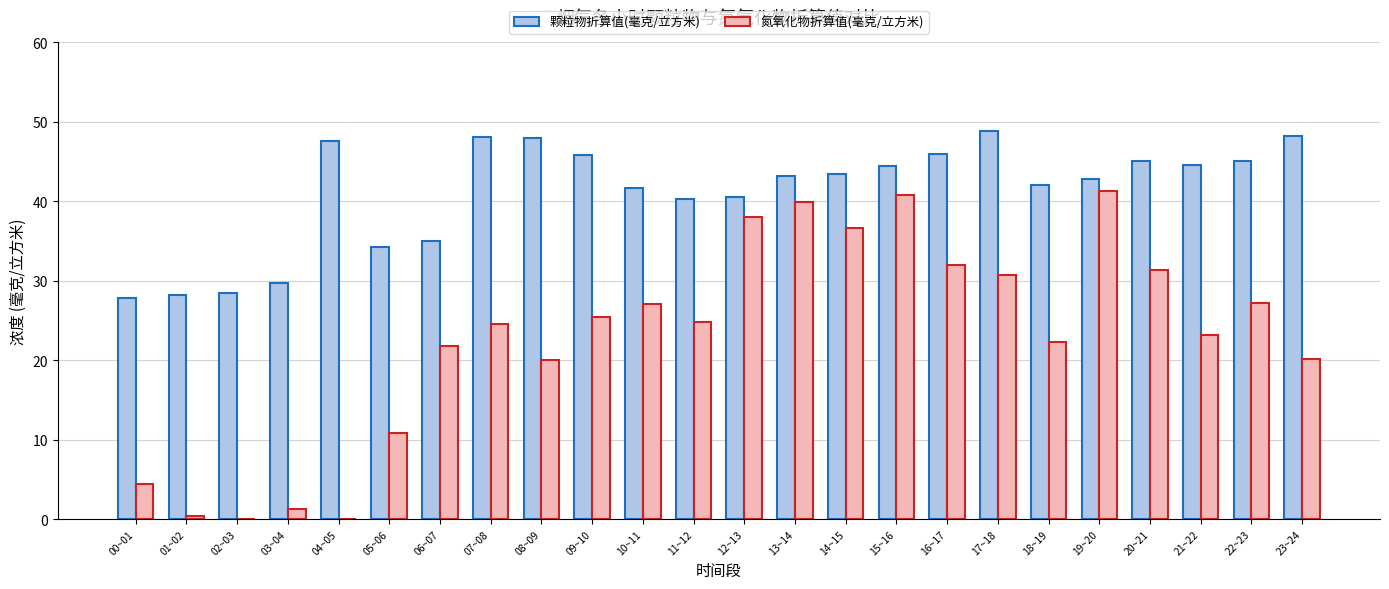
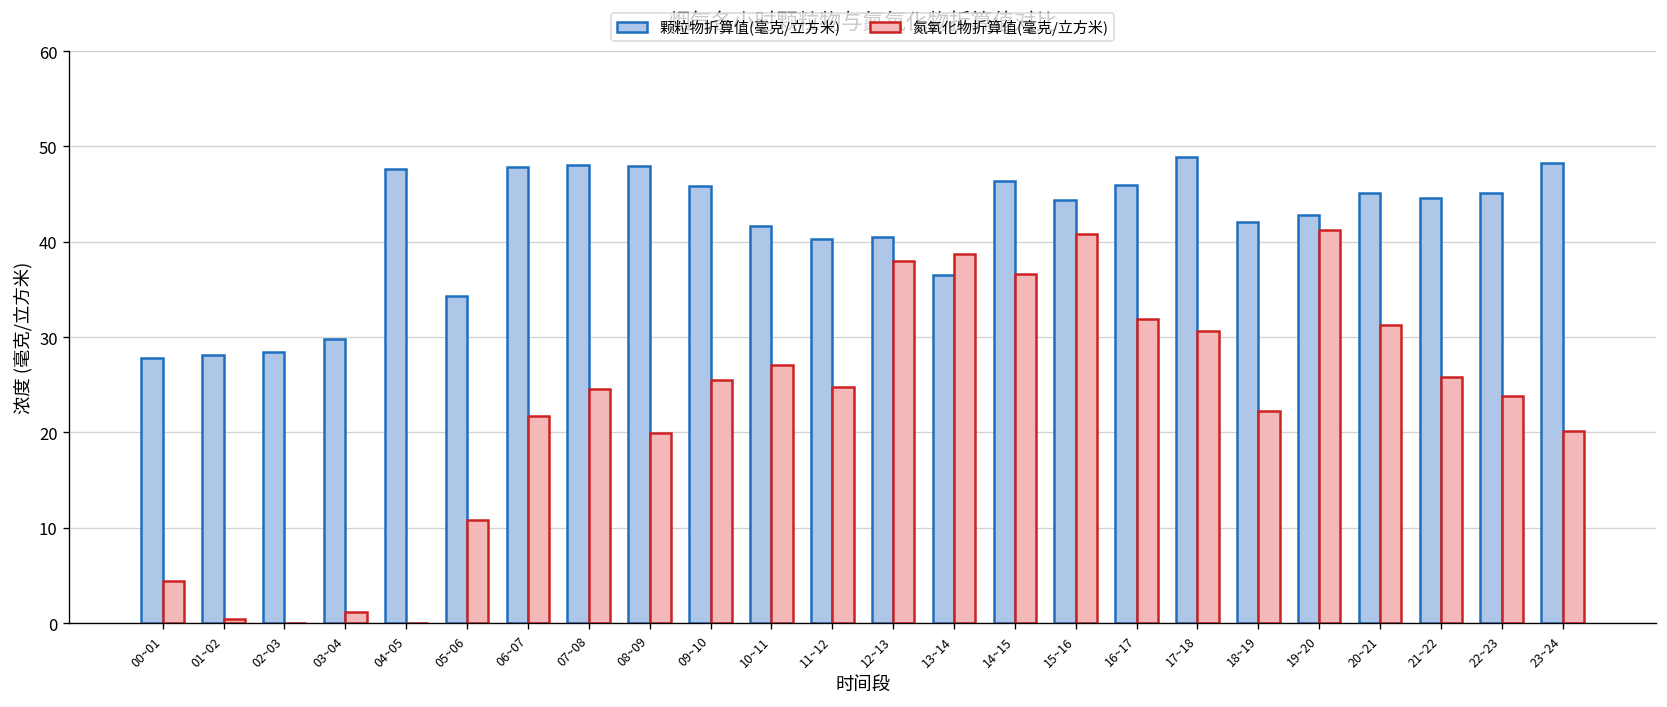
颗粒物折算值(毫克/立方米), 06~07: 35 -> 48
颗粒物折算值(毫克/立方米), 13~14: 43 -> 37
氮氧化物折算值(毫克/立方米), 13~14: 40 -> 39
颗粒物折算值(毫克/立方米), 14~15: 43 -> 46
氮氧化物折算值(毫克/立方米), 21~22: 23 -> 26
氮氧化物折算值(毫克/立方米), 22~23: 27 -> 24
